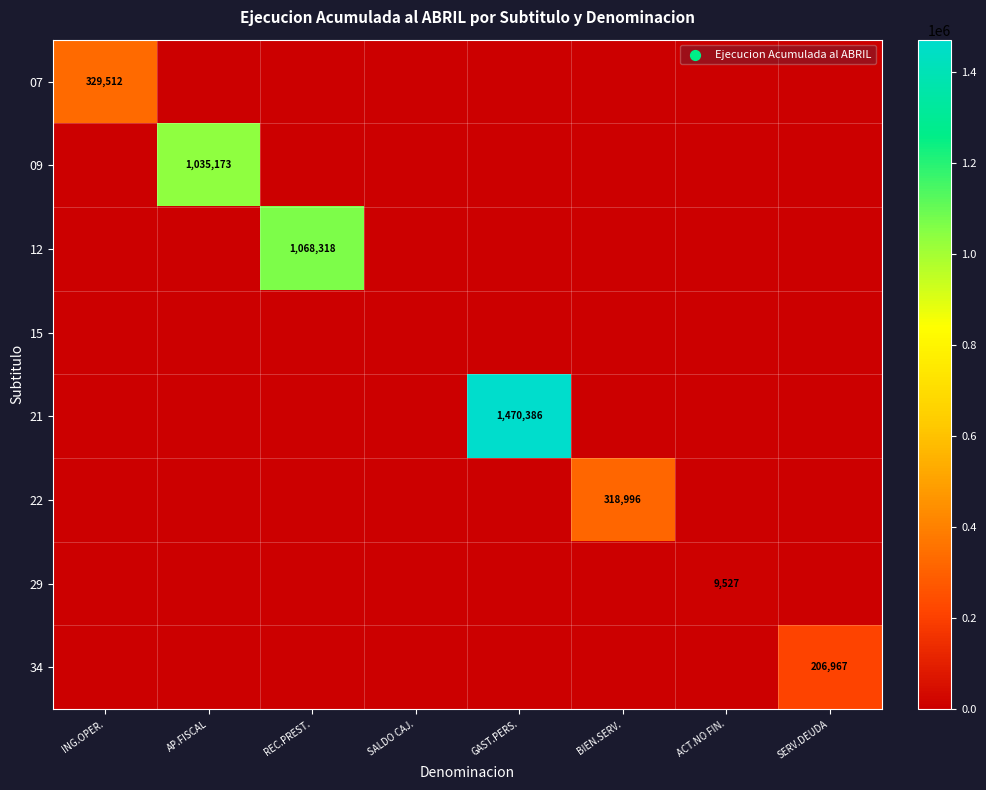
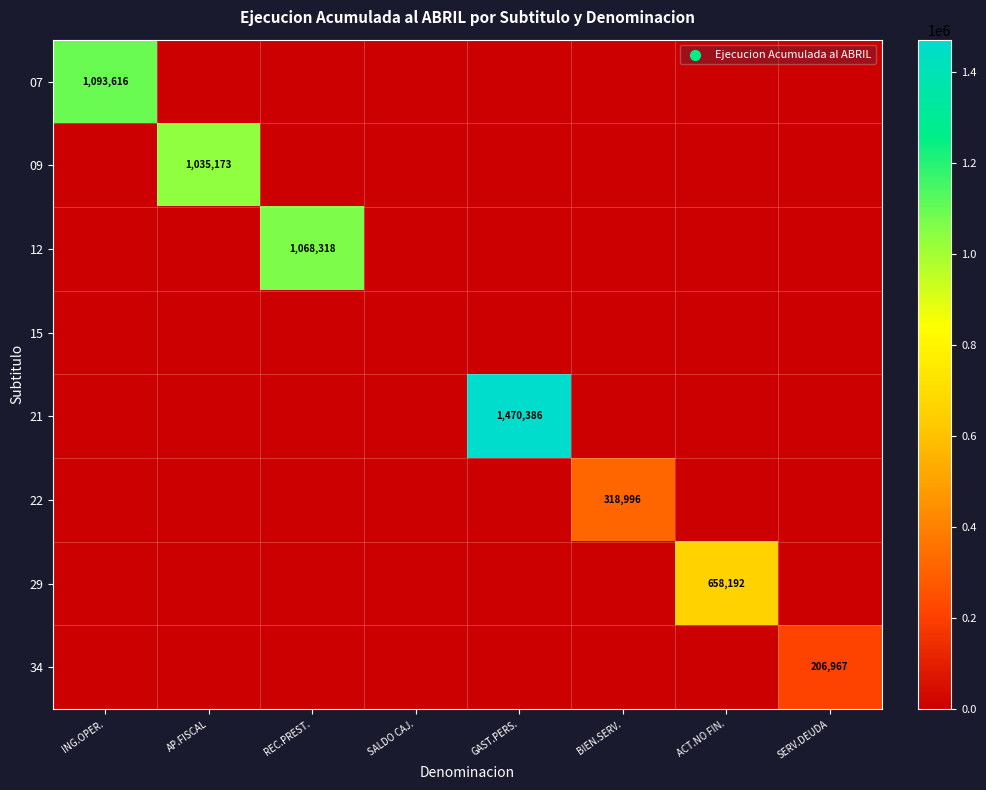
07, ING.OPER.: 329,512 -> 1,093,616
29, ACT.NO FIN.: 9,527 -> 658,192
